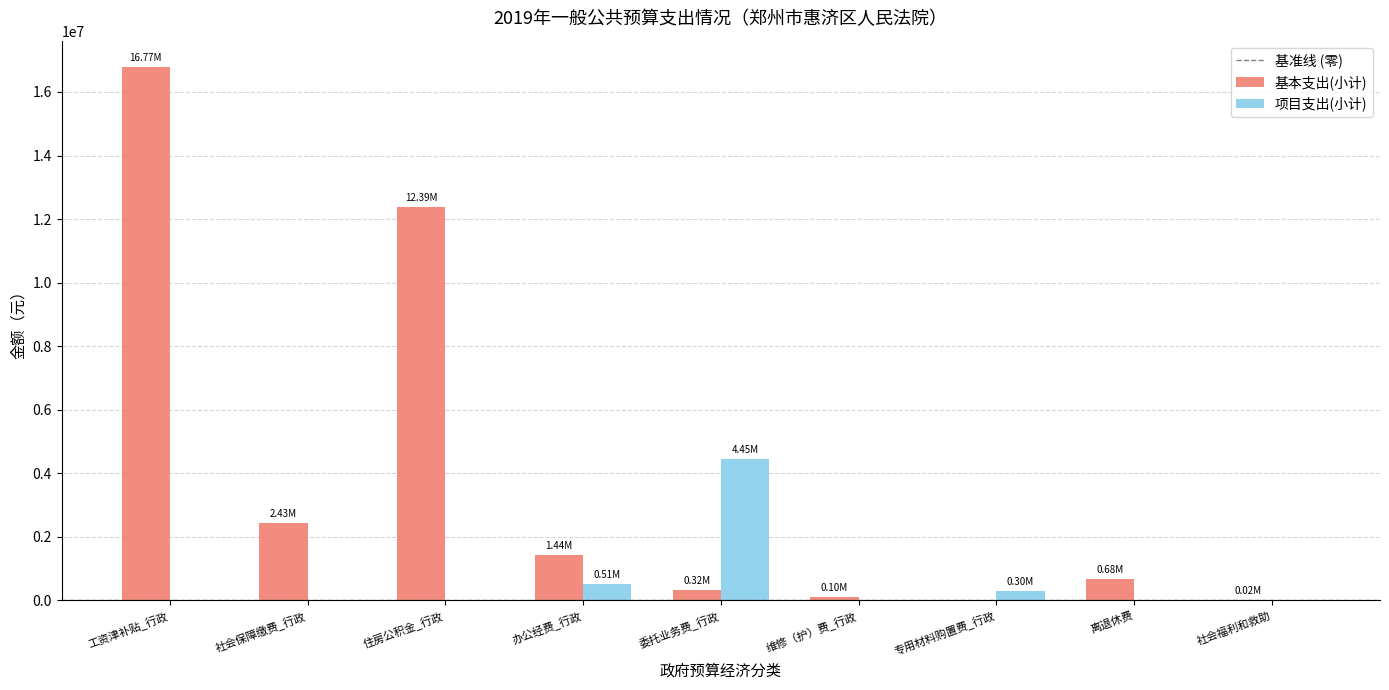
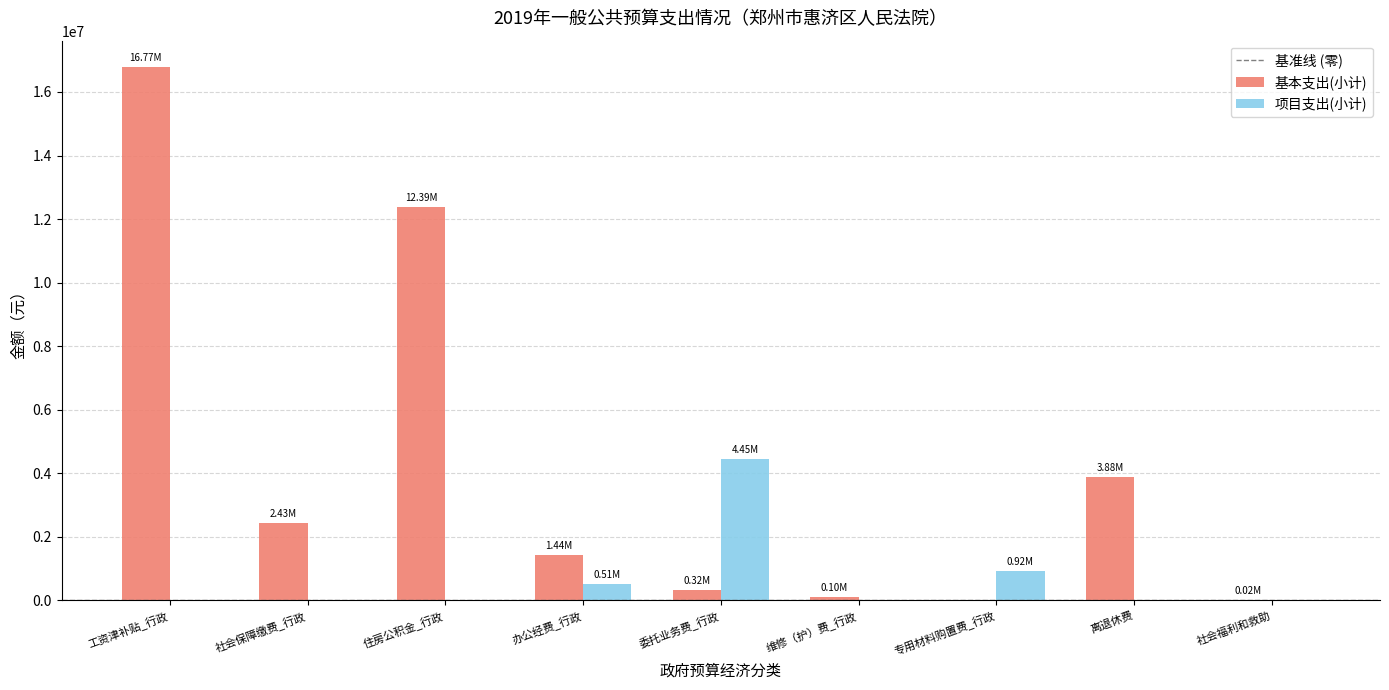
项目支出(小计), 专用材料购置费_行政: 0.30M -> 0.92M
基本支出(小计), 离退休费: 0.68M -> 3.88M
